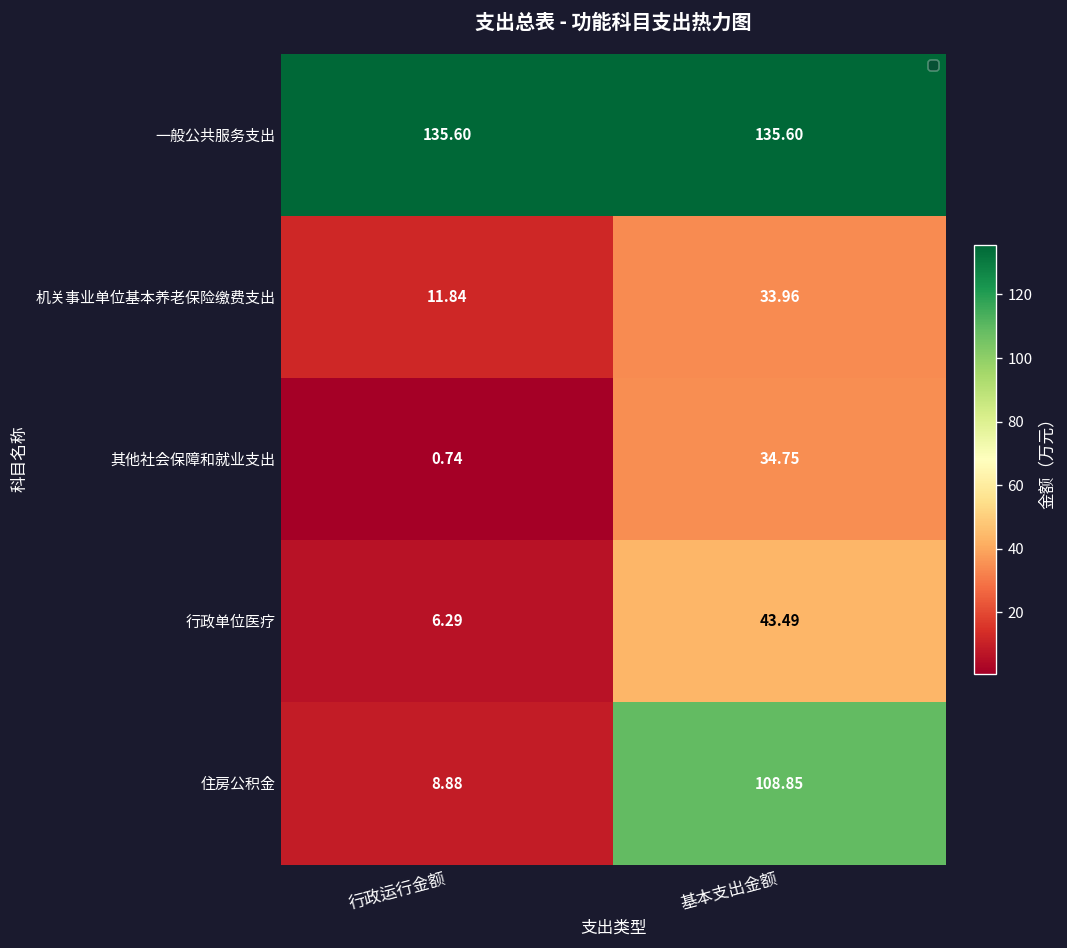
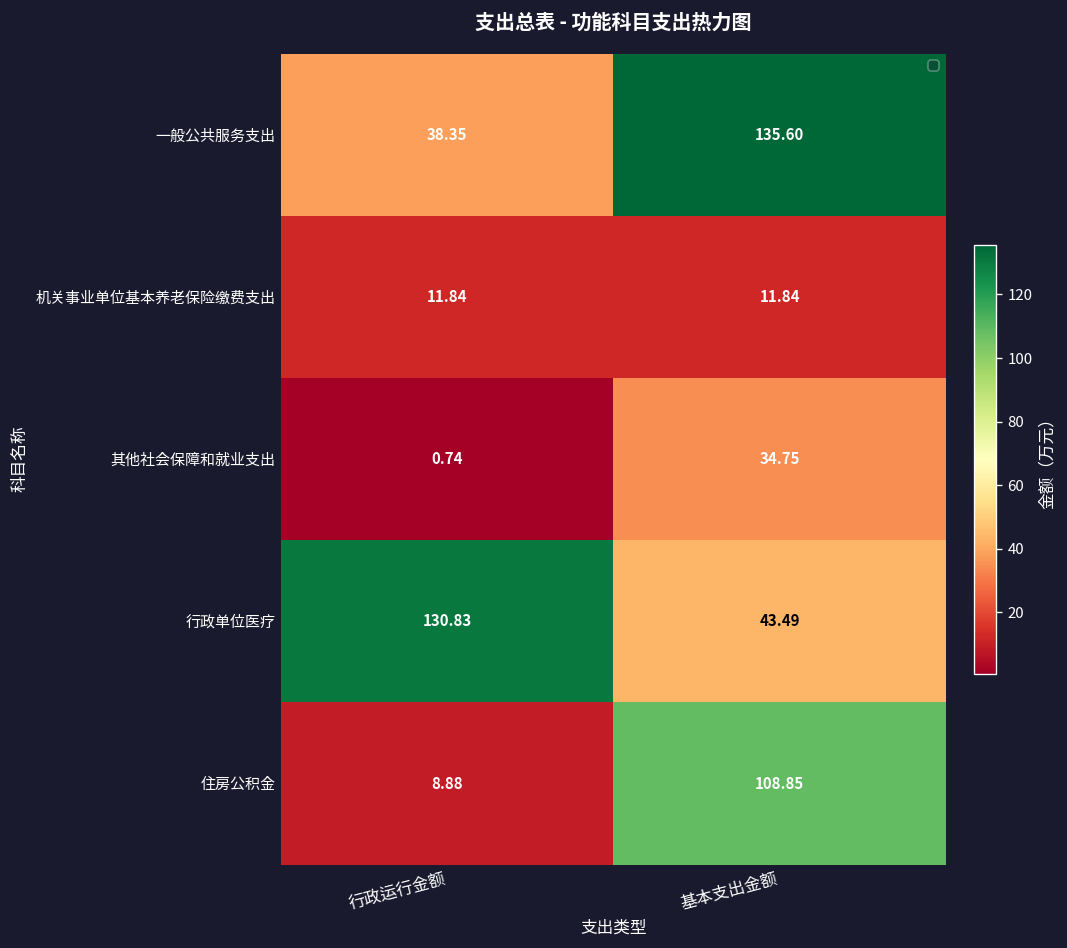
一般公共服务支出, 行政运行金额: 135.60 -> 38.35
机关事业单位基本养老保险缴费支出, 基本支出金额: 33.96 -> 11.84
行政单位医疗, 行政运行金额: 6.29 -> 130.83
